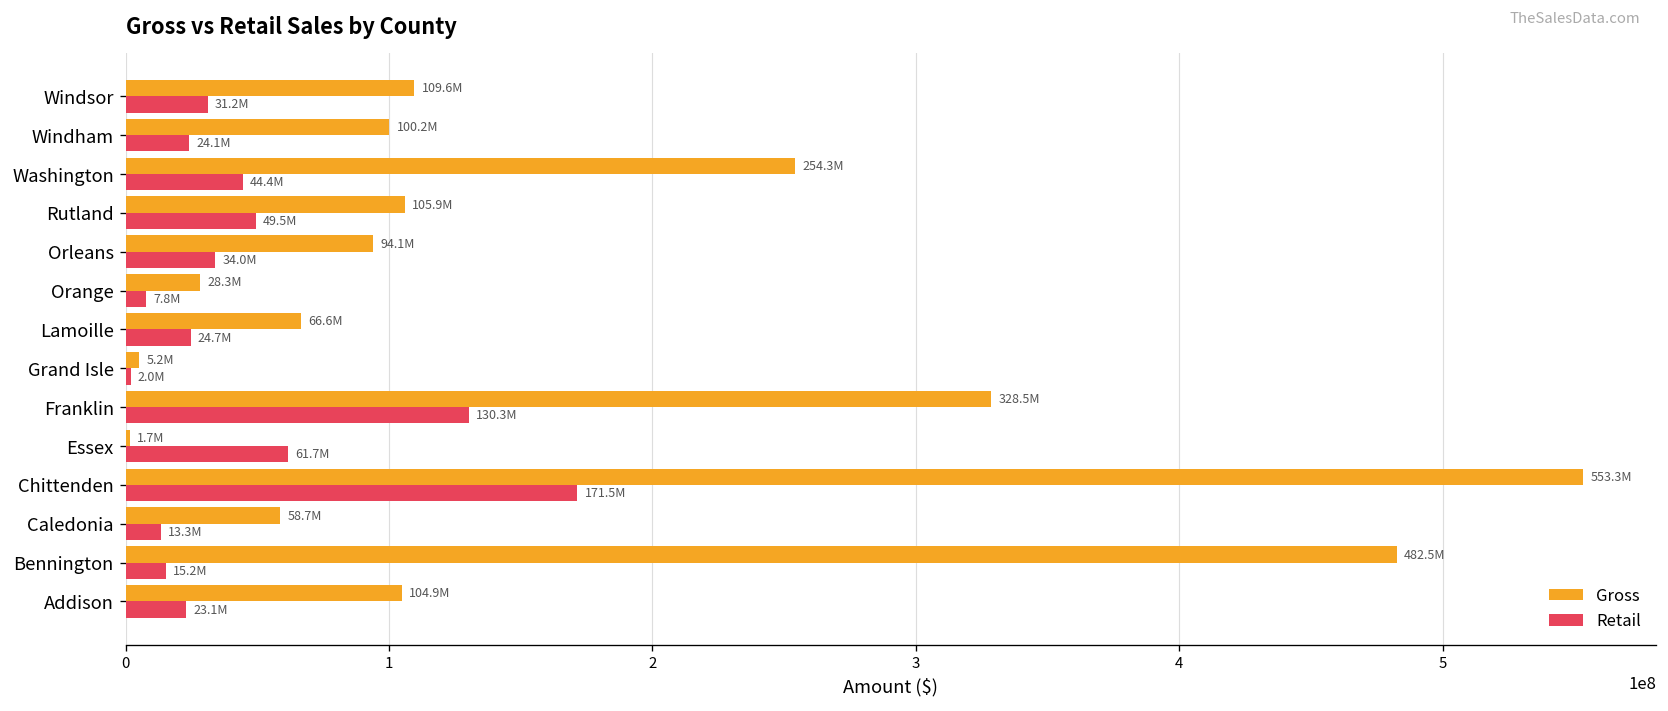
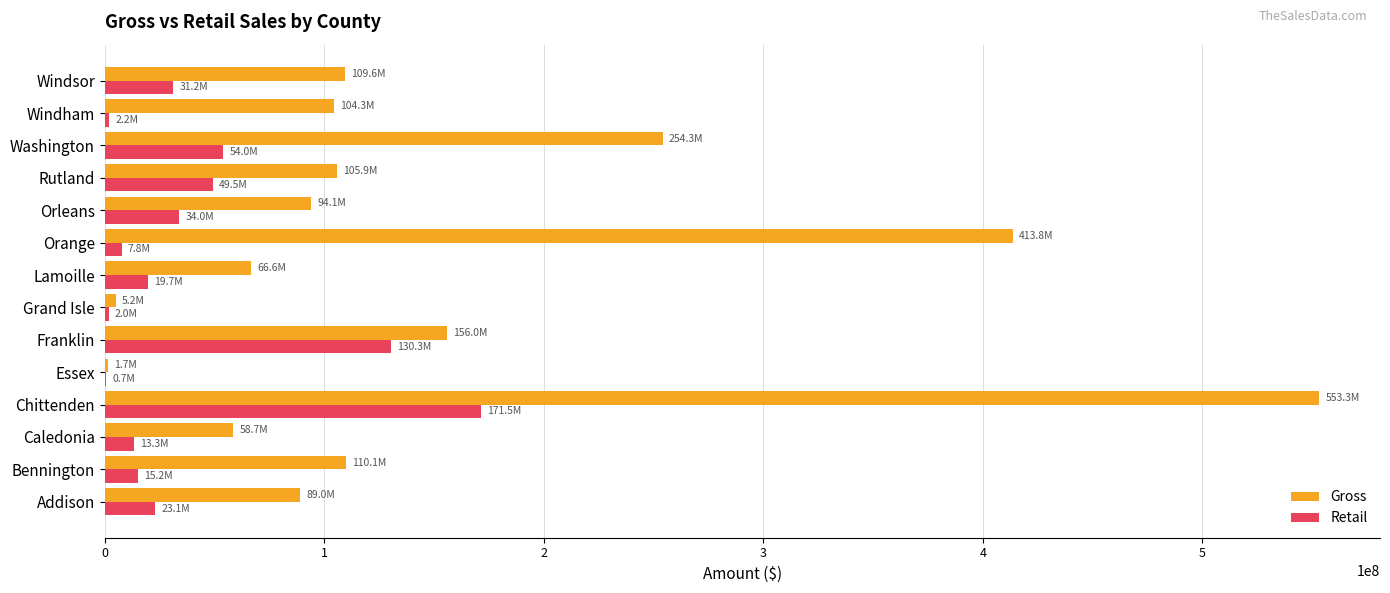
Gross, Windham: 100.2M -> 104.3M
Retail, Windham: 24.1M -> 2.2M
Retail, Washington: 44.4M -> 54.0M
Gross, Orange: 28.3M -> 413.8M
Retail, Lamoille: 24.7M -> 19.7M
Gross, Franklin: 328.5M -> 156.0M
Retail, Essex: 61.7M -> 0.7M
Gross, Bennington: 482.5M -> 110.1M
Gross, Addison: 104.9M -> 89.0M
